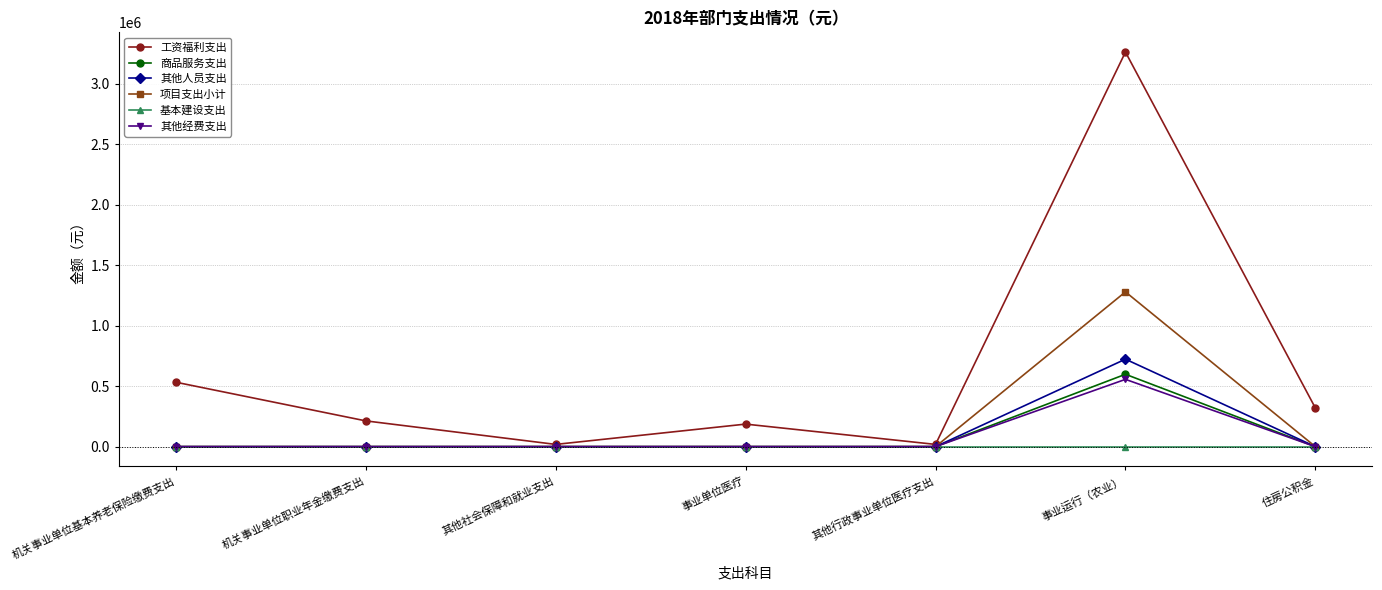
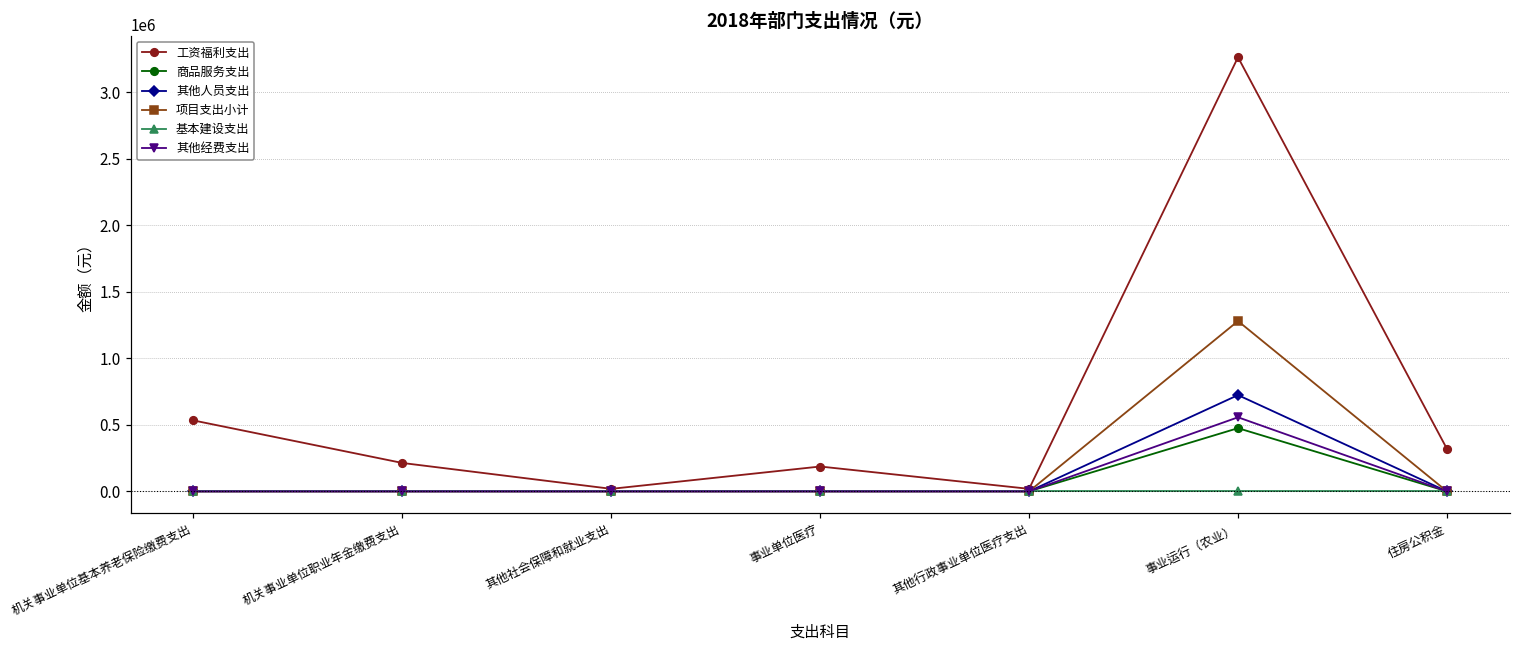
商品服务支出, 事业运行（农业）: 600000 -> 470000
